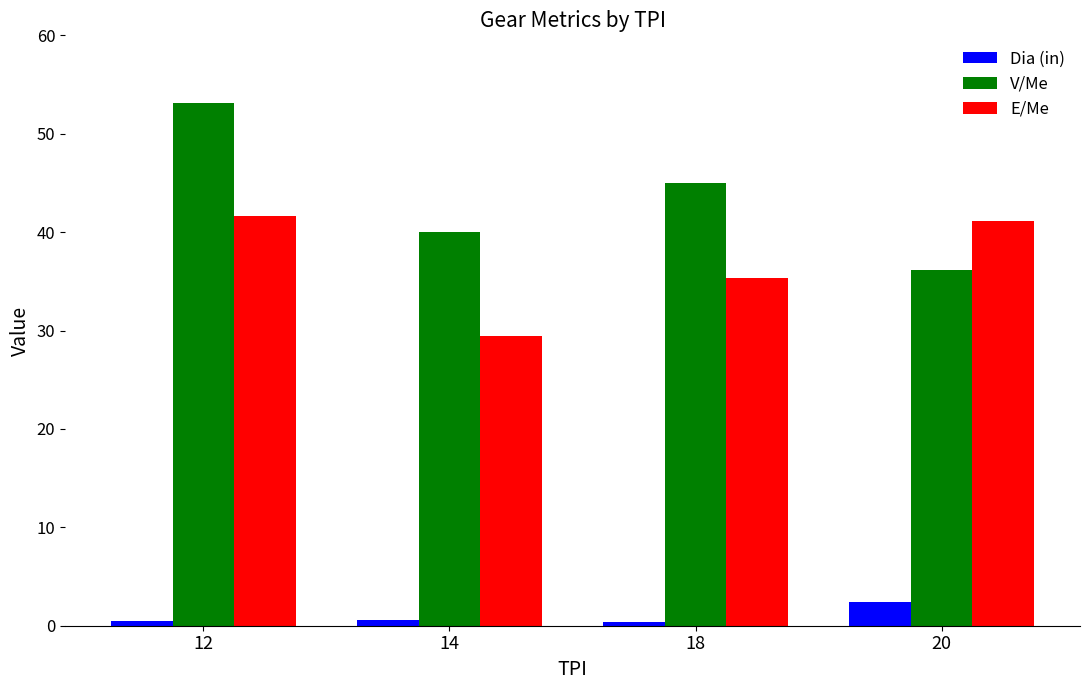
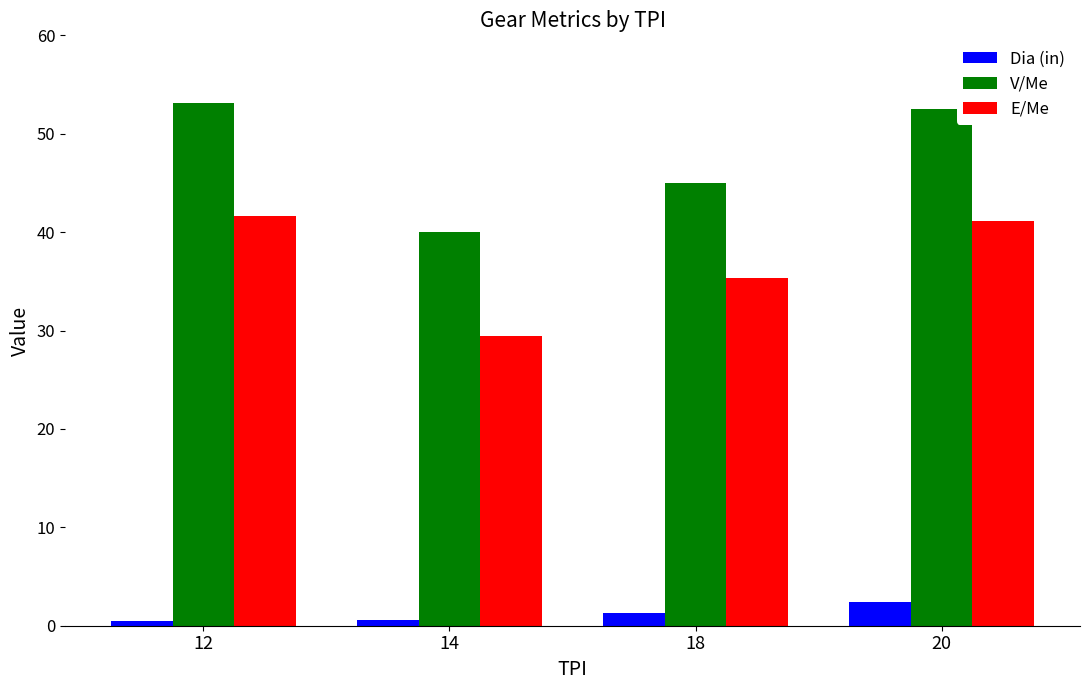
Dia (in), 18: 0 -> 1
V/Me, 20: 36 -> 53
